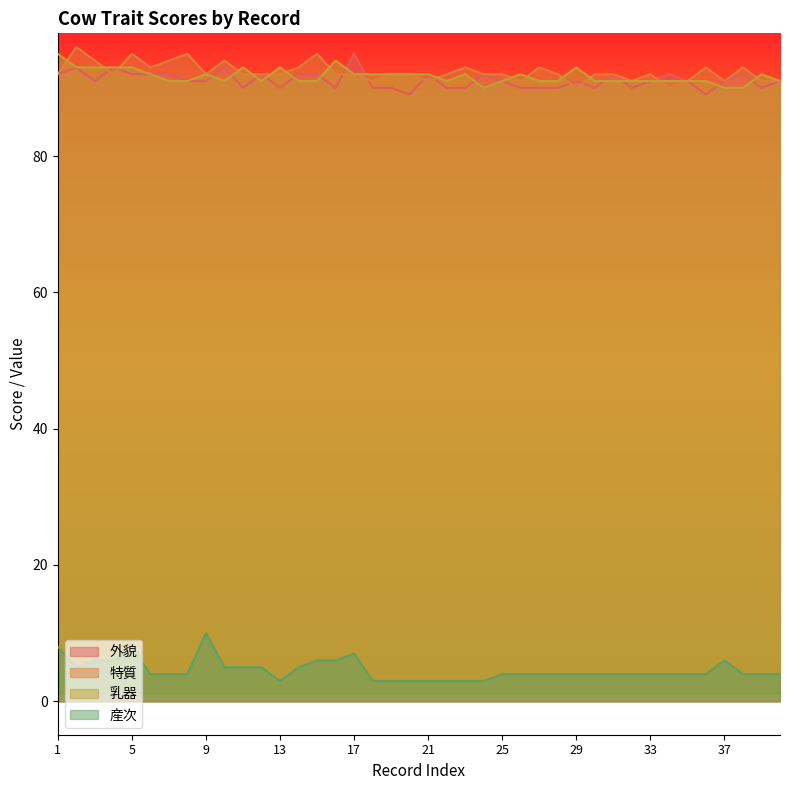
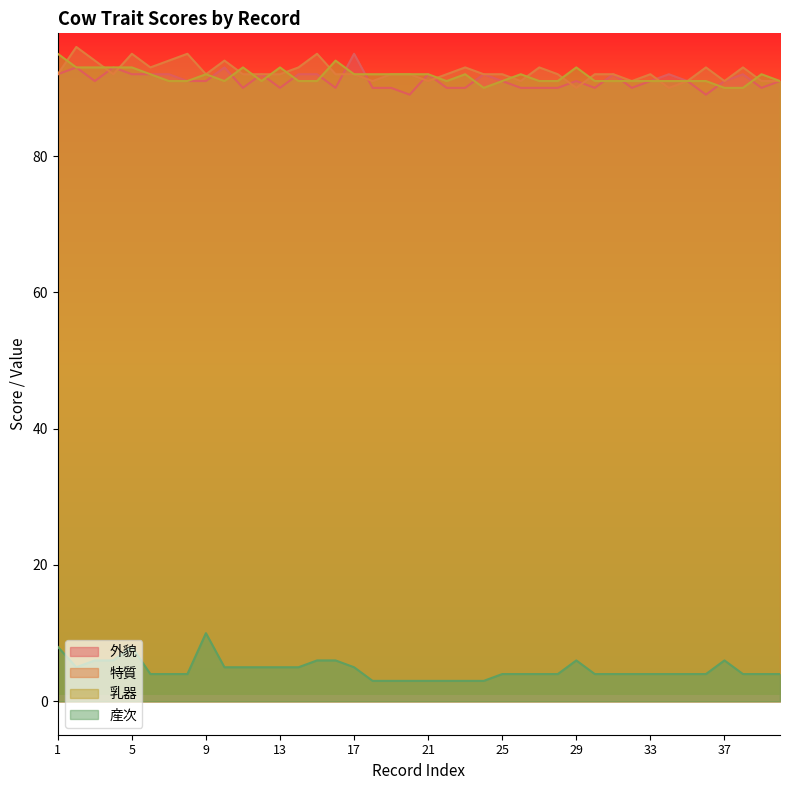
産次, 13: 3 -> 5
産次, 17: 7 -> 5
産次, 29: 4 -> 6
